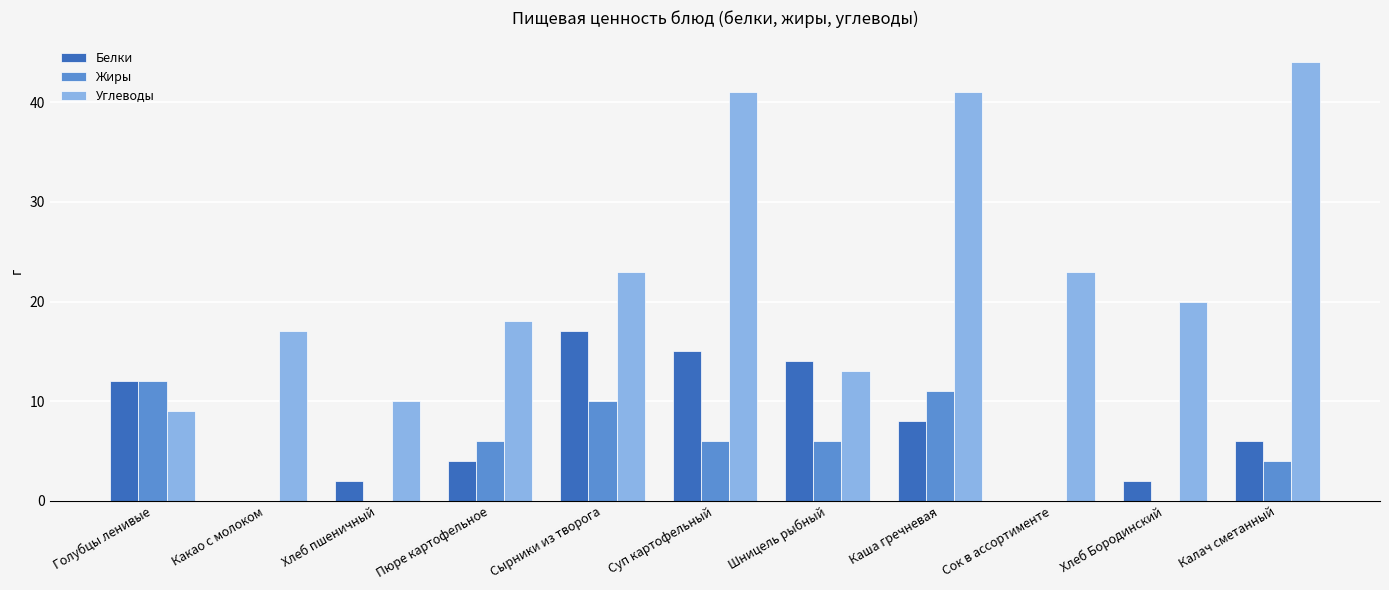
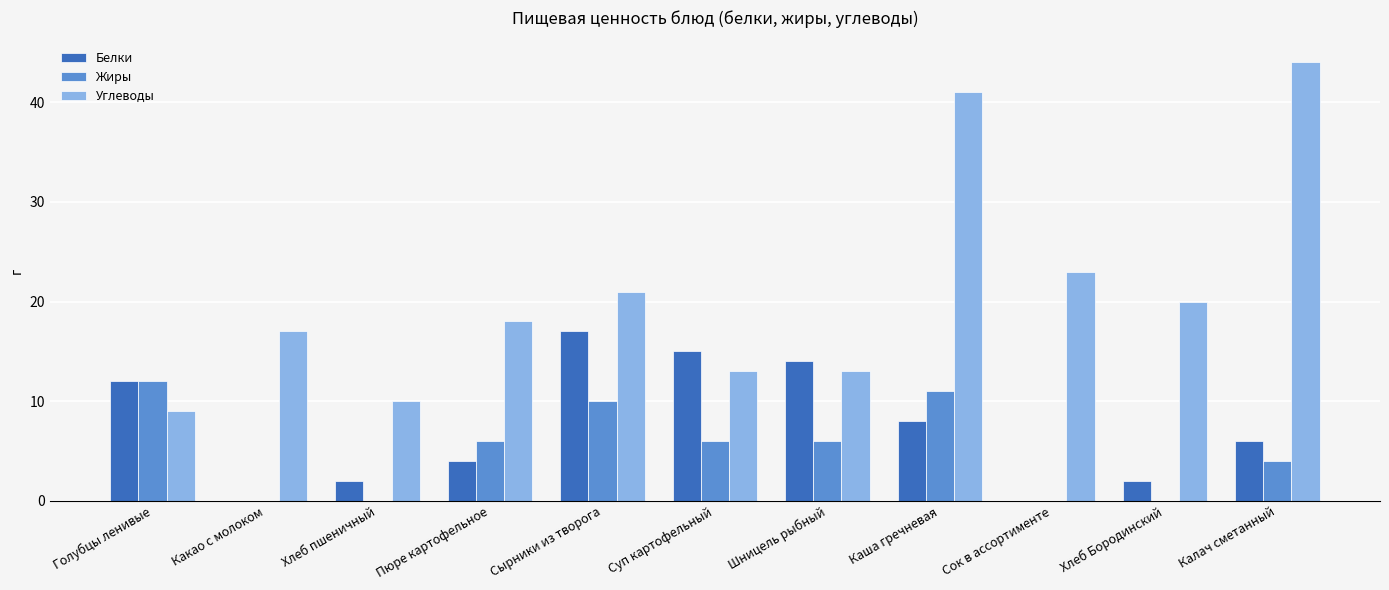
Углеводы, Сырники из творога: 23 -> 21
Углеводы, Суп картофельный: 41 -> 13
